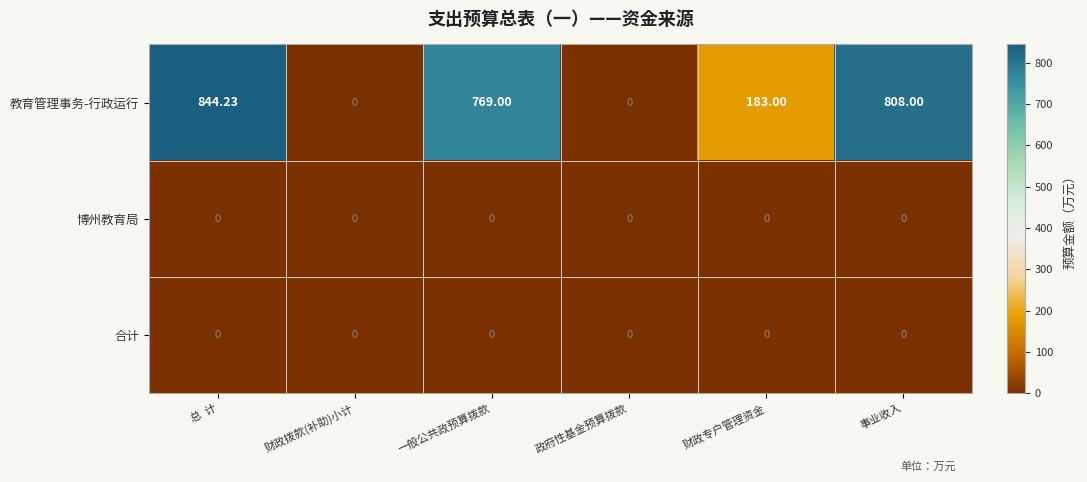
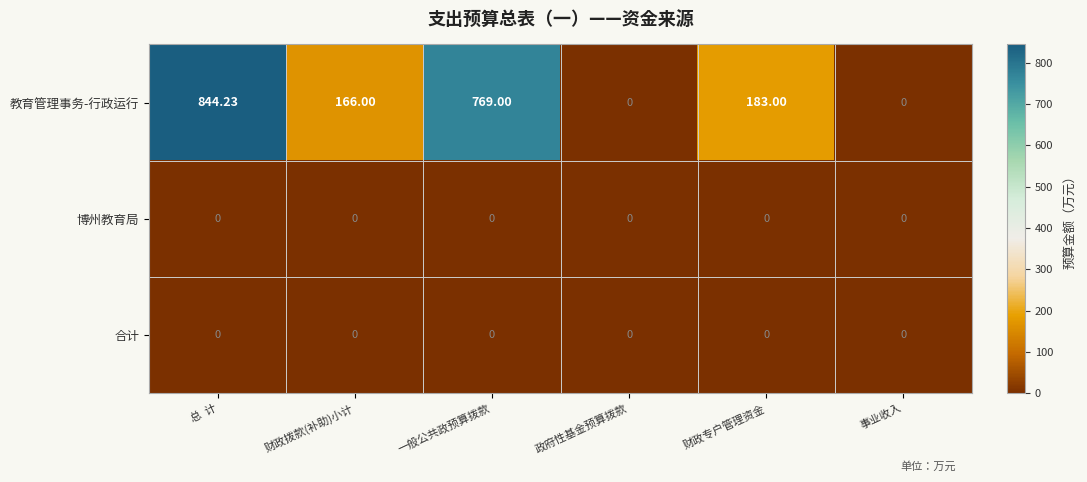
教育管理事务-行政运行, 财政拨款(补助)小计: 0 -> 166.00
教育管理事务-行政运行, 事业收入: 808.00 -> 0
